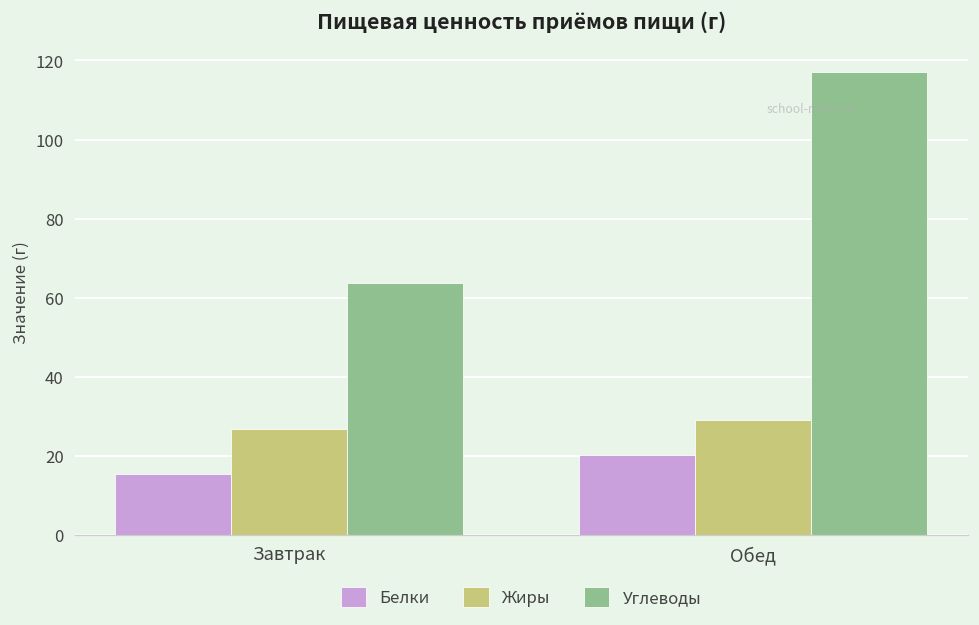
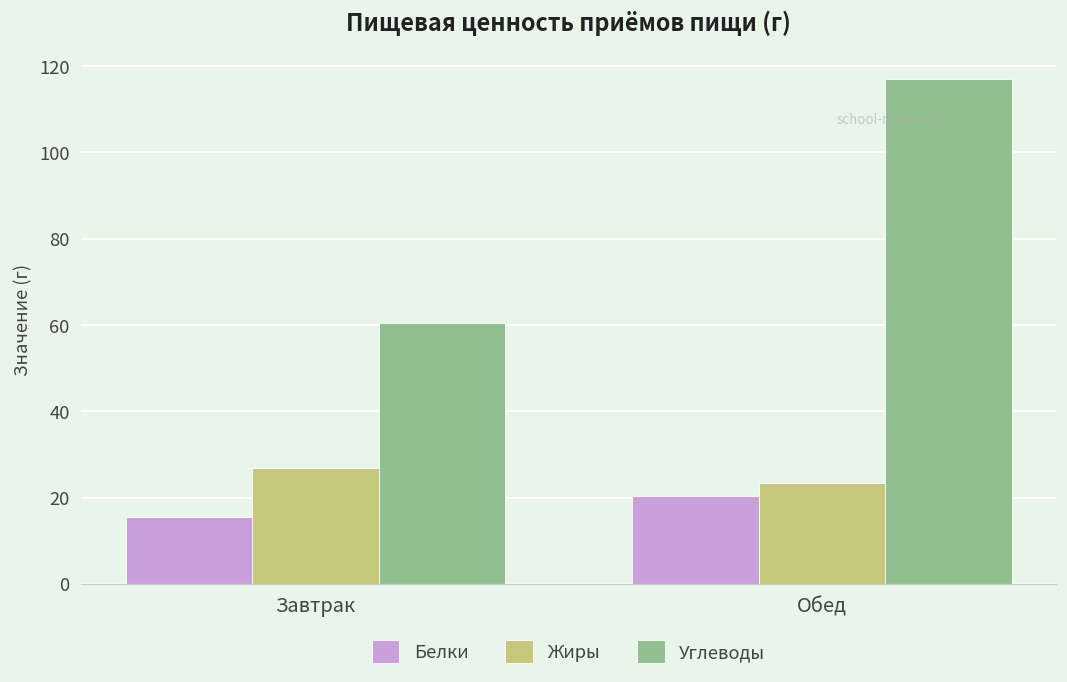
Углеводы, Завтрак: 64 -> 61
Жиры, Обед: 29 -> 23
